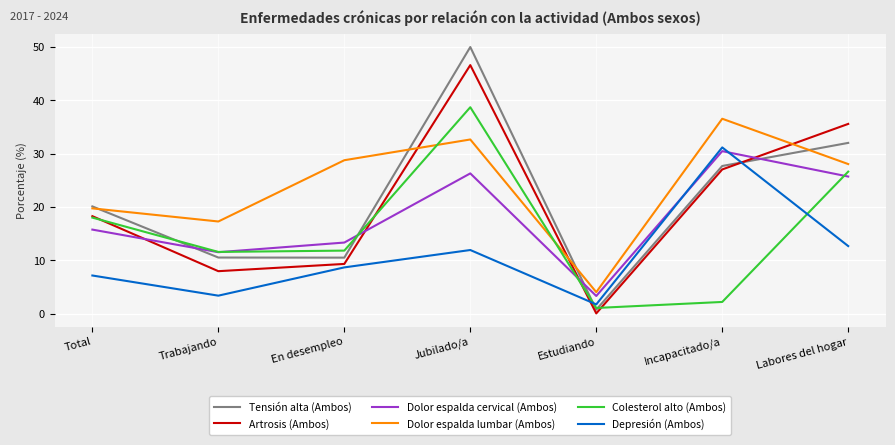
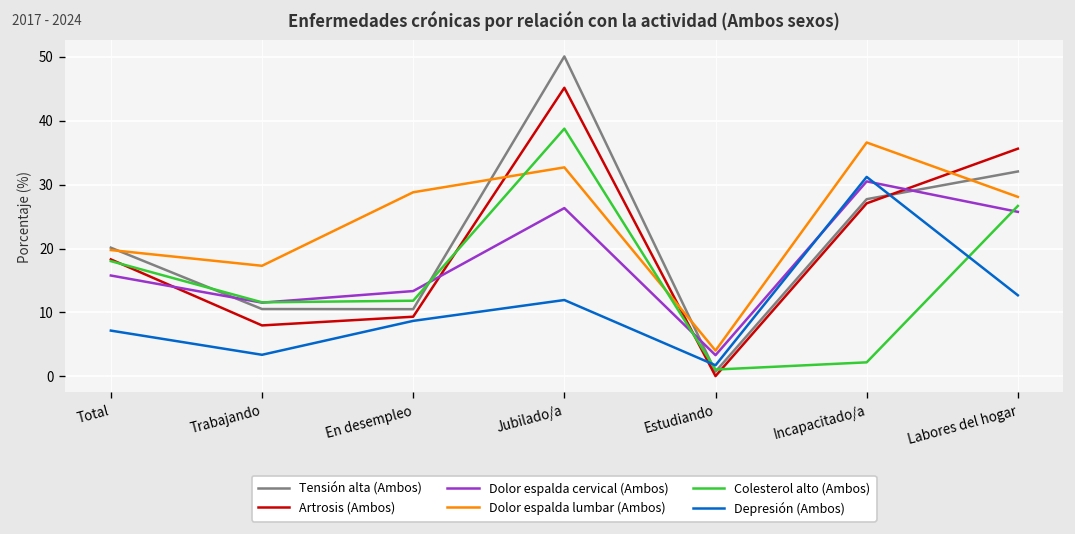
Artrosis (Ambos), Jubilado/a: 47 -> 45
